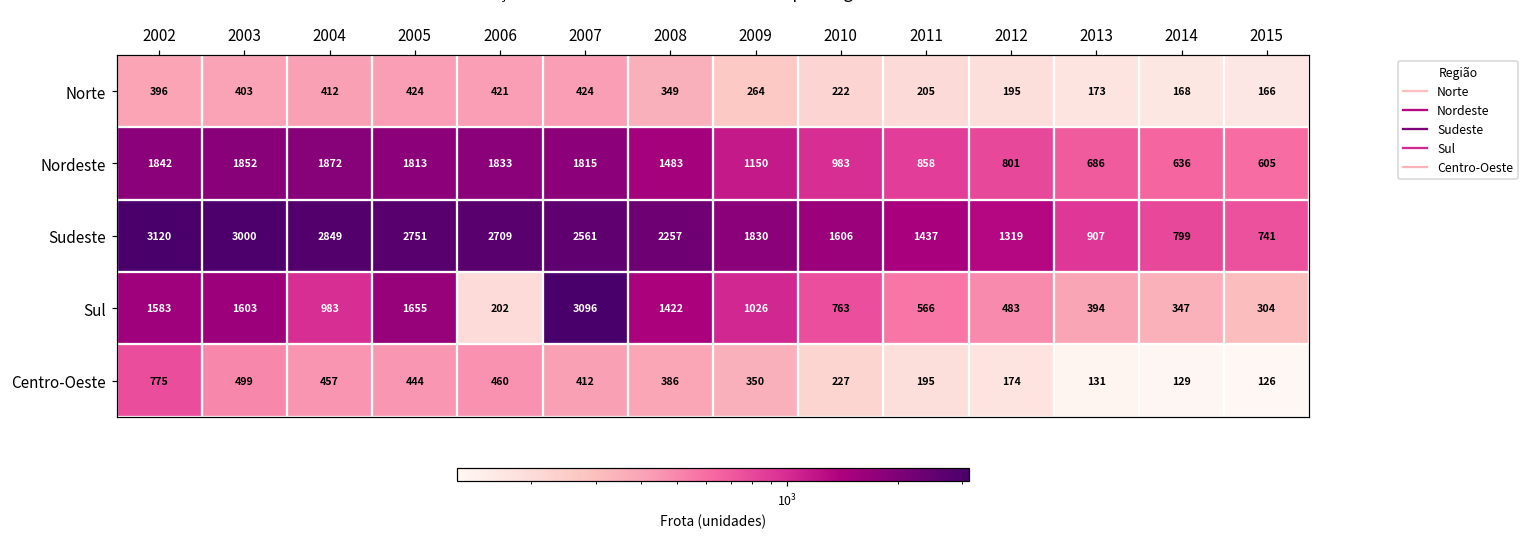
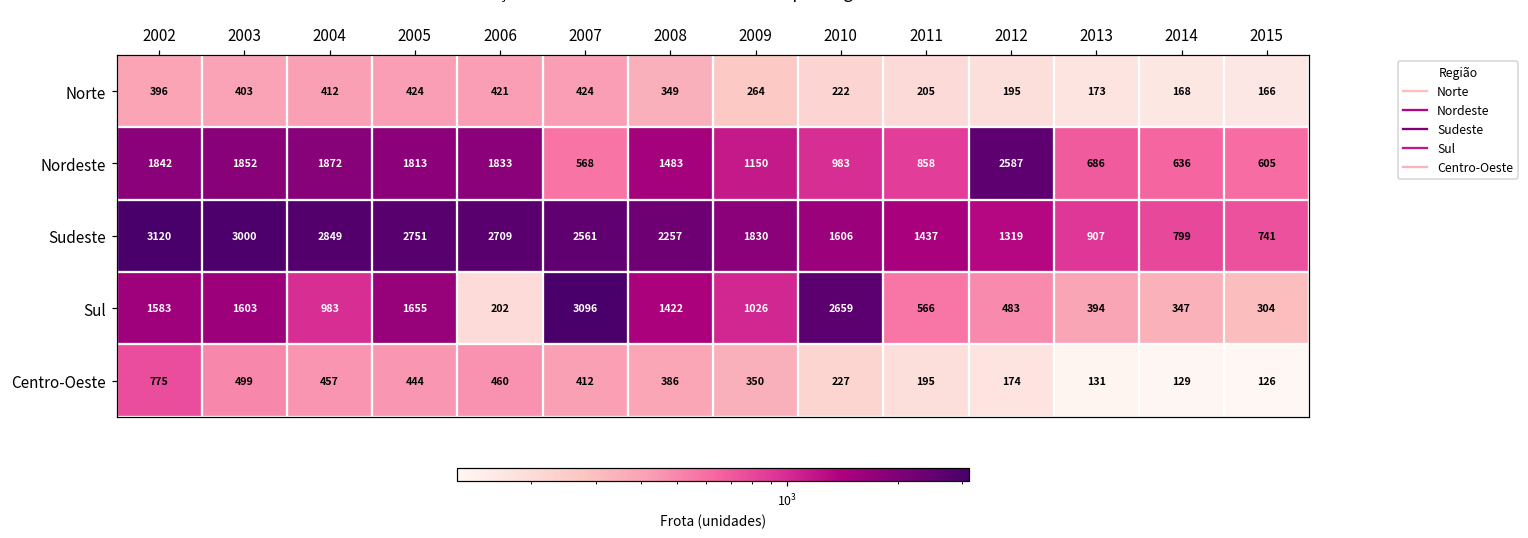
Nordeste, 2007: 1815 -> 568
Nordeste, 2012: 801 -> 2587
Sul, 2010: 763 -> 2659
